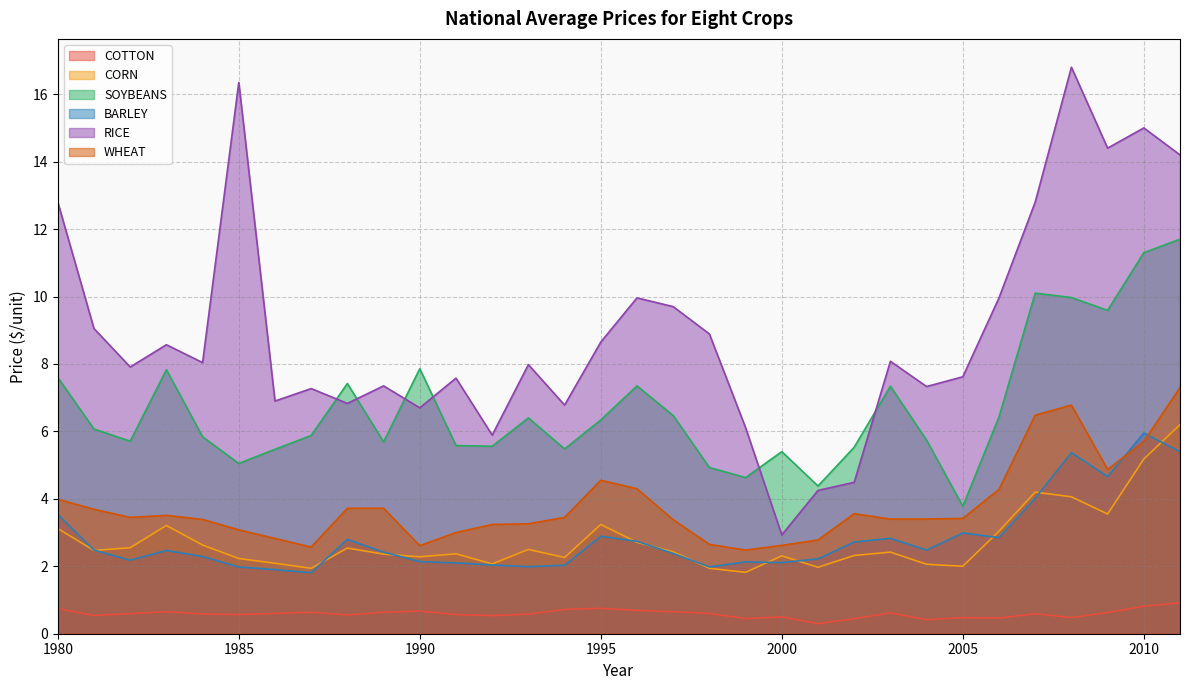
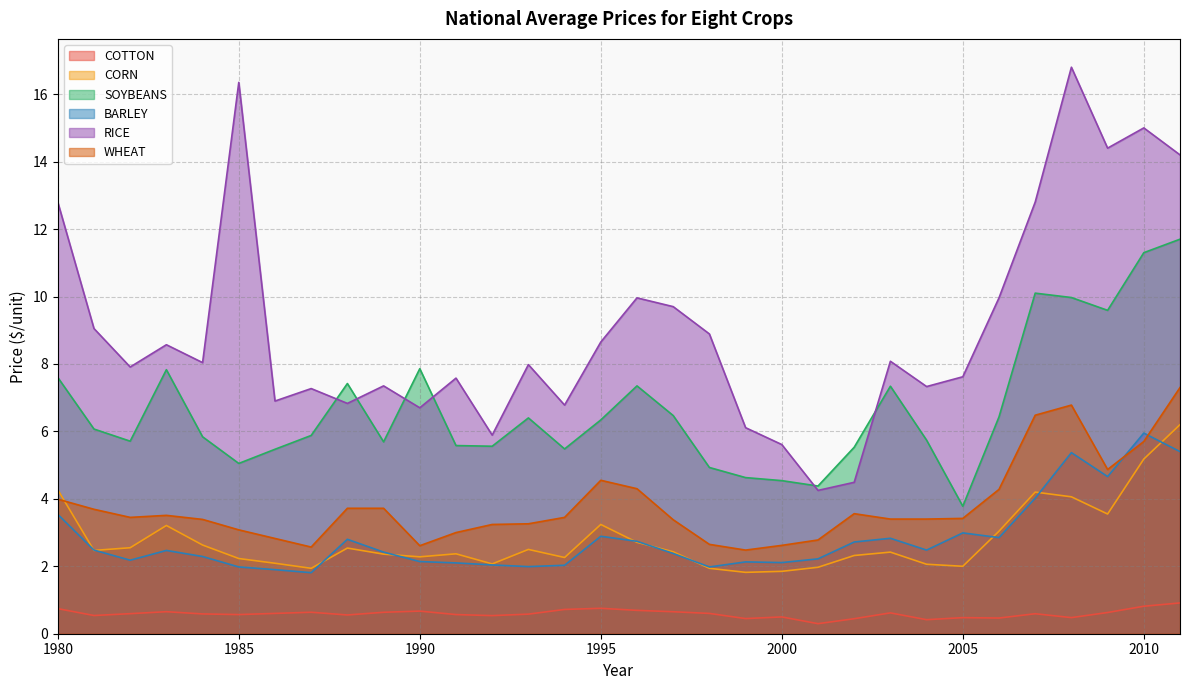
CORN, 1980: 3.1 -> 4.3
CORN, 2000: 2.3 -> 1.9
SOYBEANS, 2000: 5.4 -> 4.5
RICE, 2000: 2.9 -> 5.6
